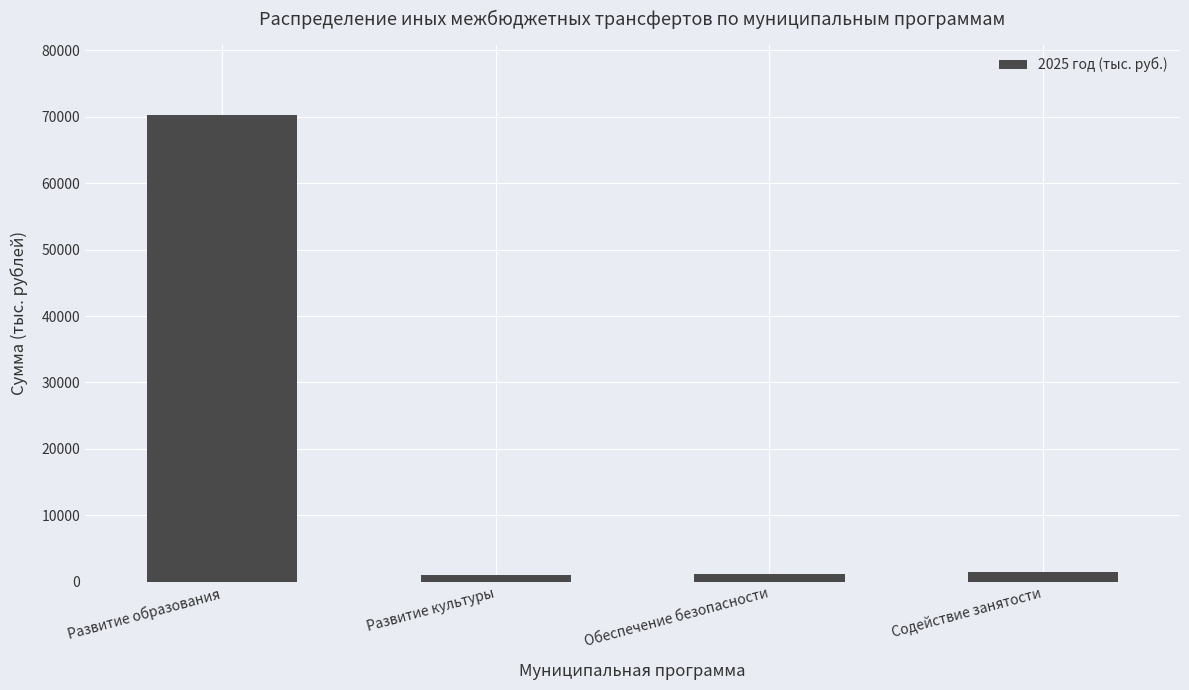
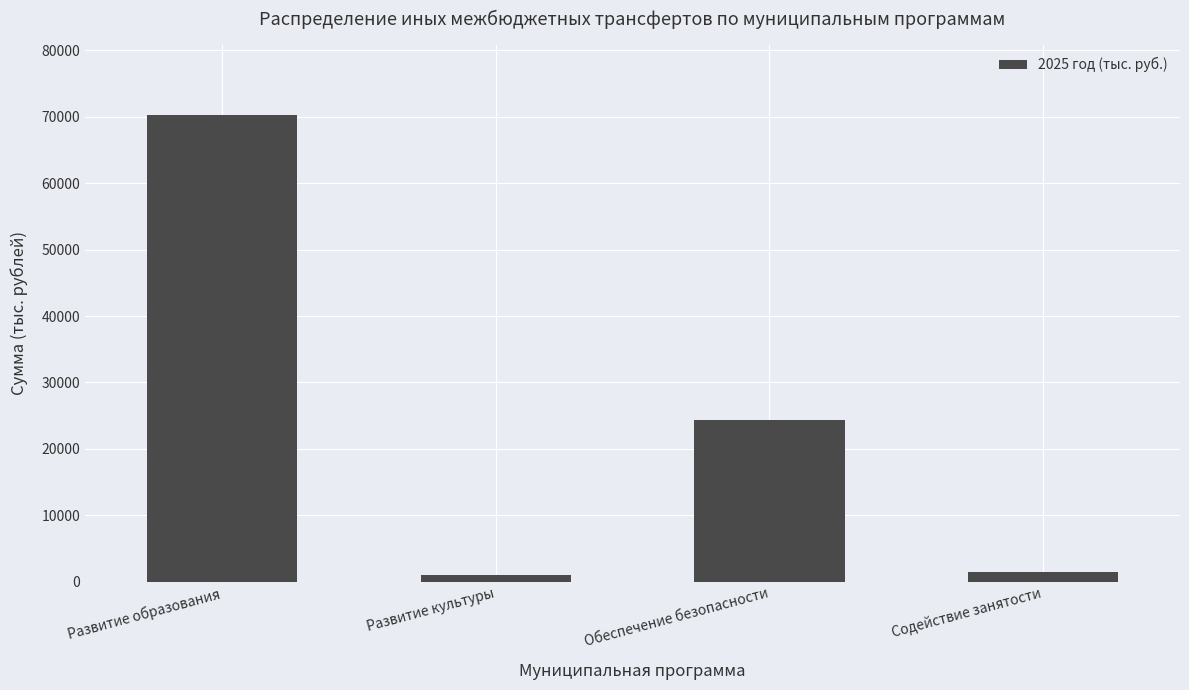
Обеспечение безопасности: 1000 -> 24000
